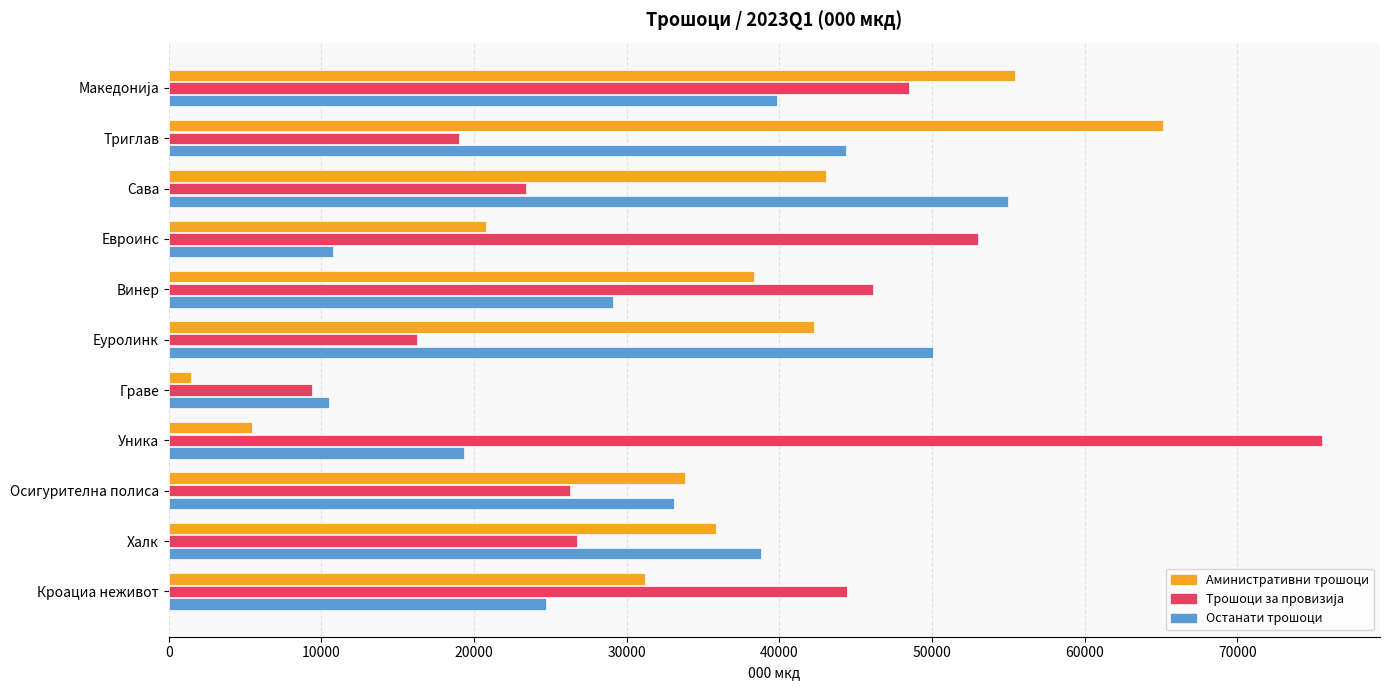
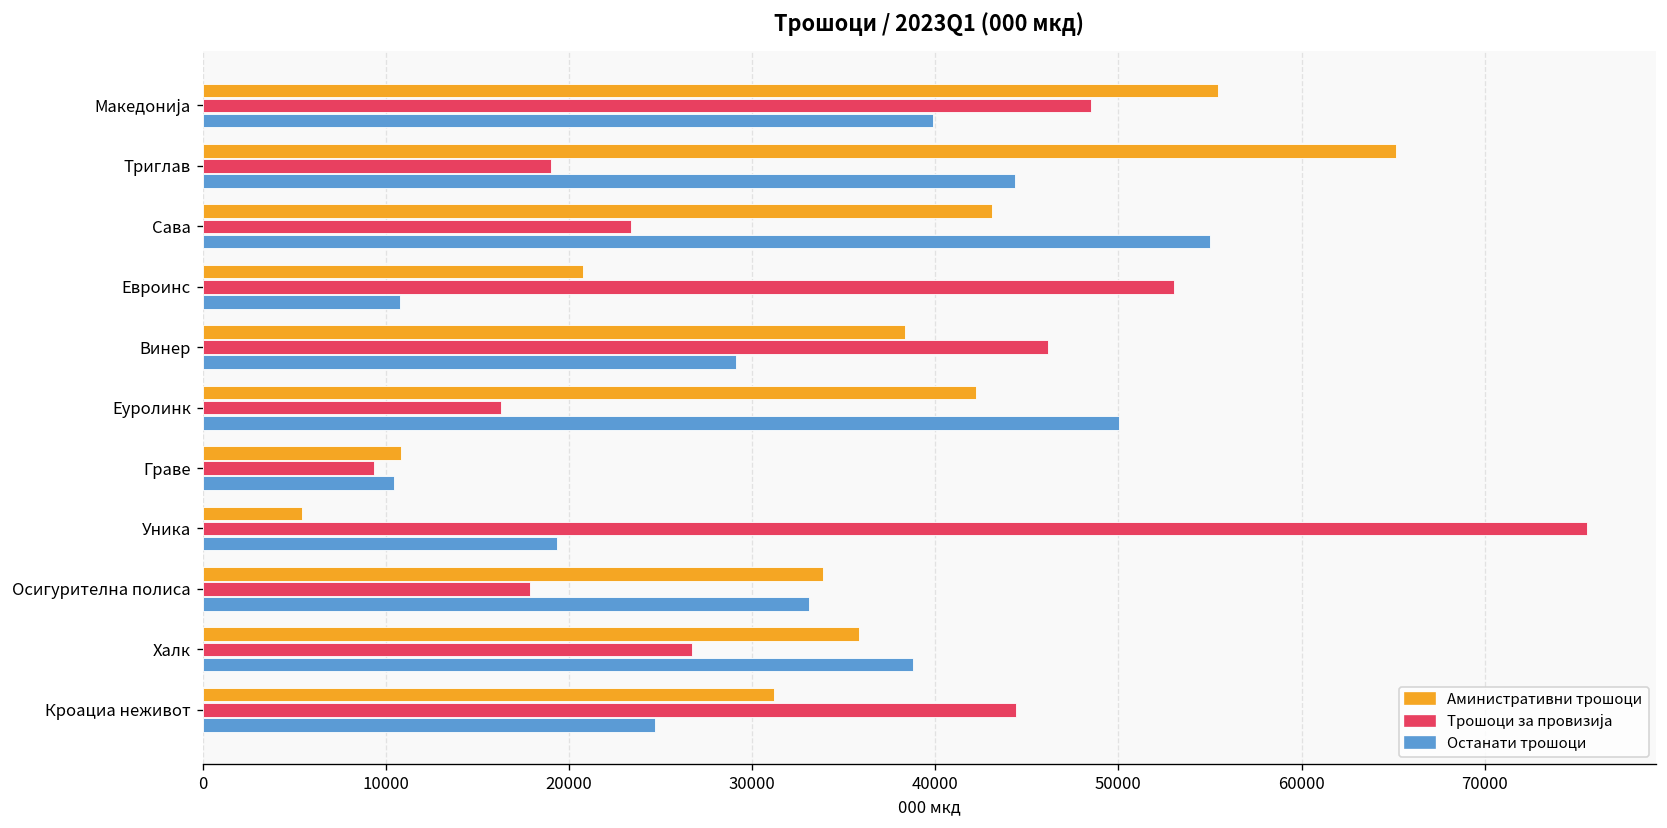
Aминистративни трошоци, Граве: 1500 -> 10800
Трошоци за провизија, Осигурителна полиса: 26300 -> 17900
